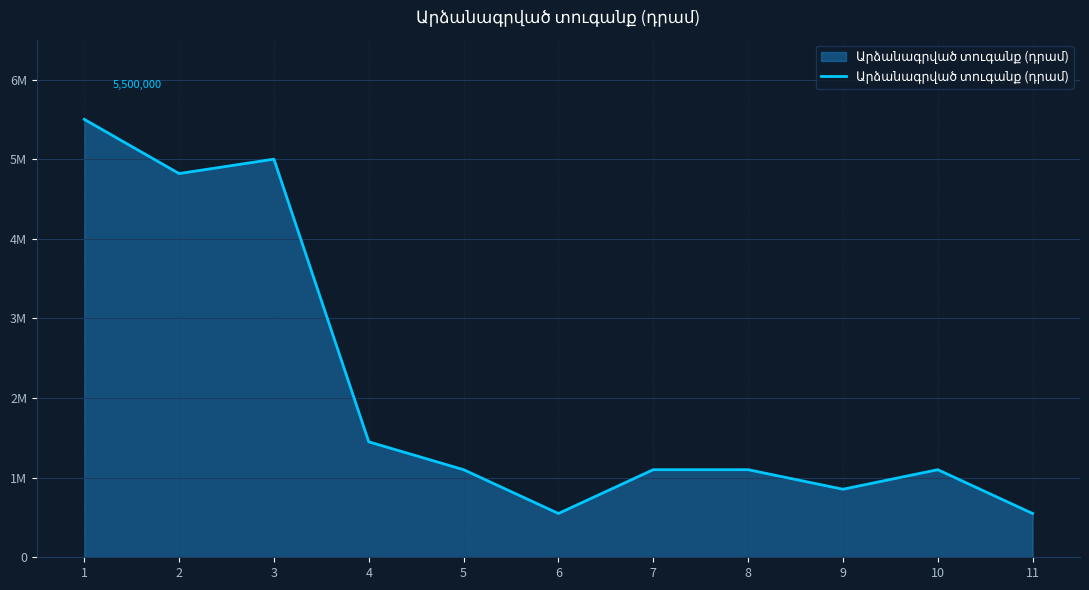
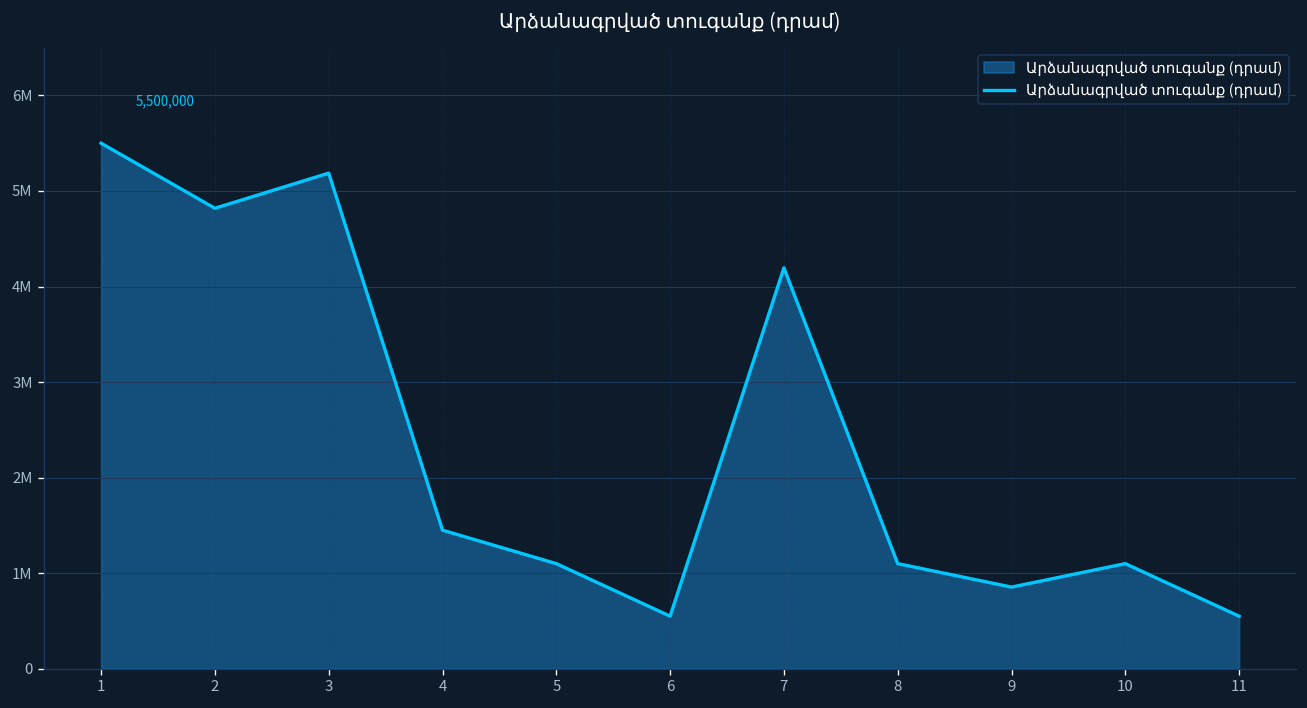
3: 5000000 -> 5200000
7: 1100000 -> 4200000
